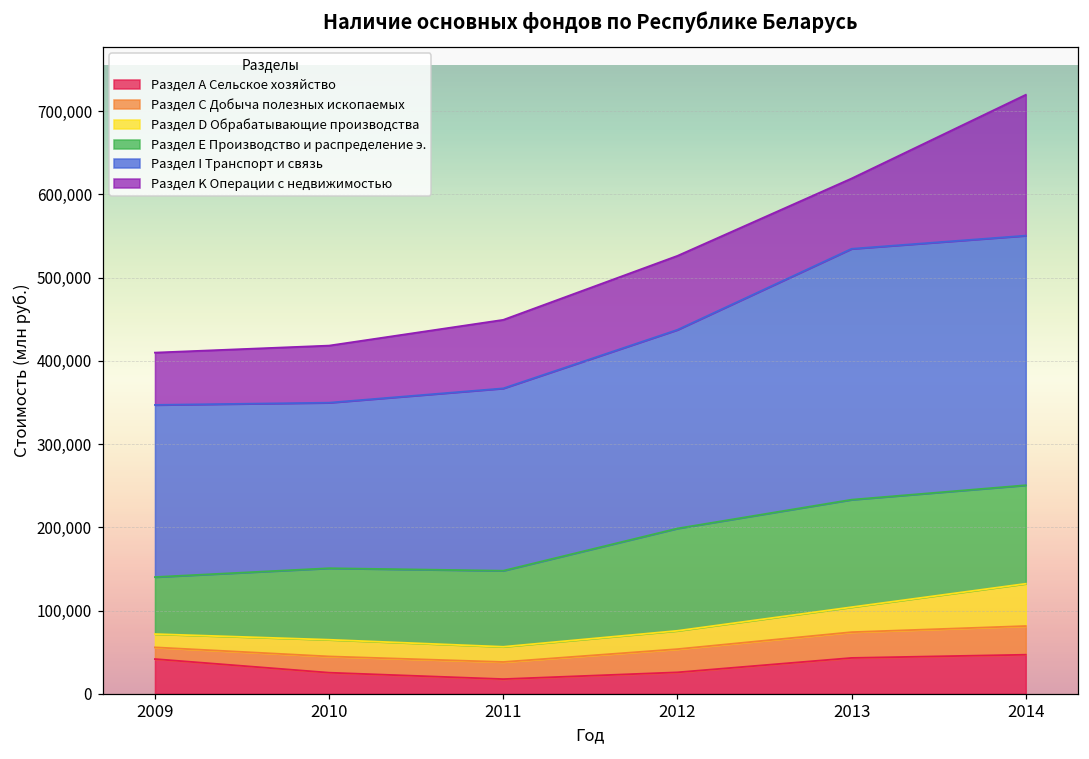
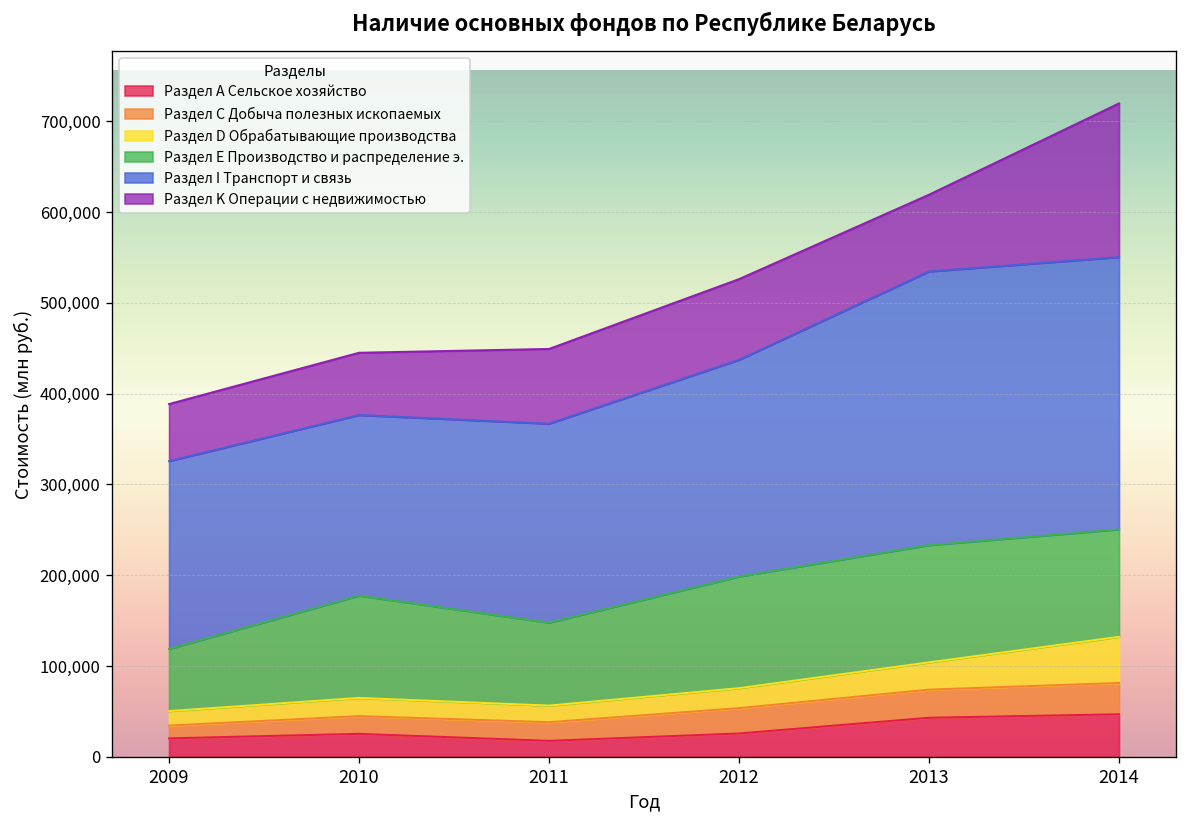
Раздел А Сельское хозяйство, 2009: 40,000 -> 20,000
Раздел Е Производство и распределение э., 2010: 90,000 -> 110,000
